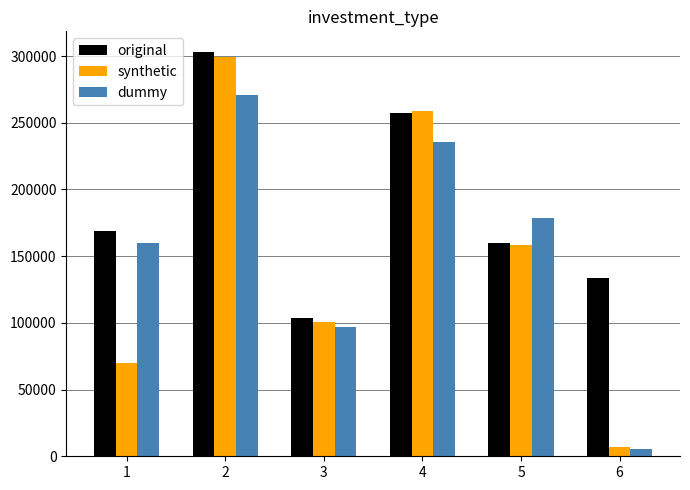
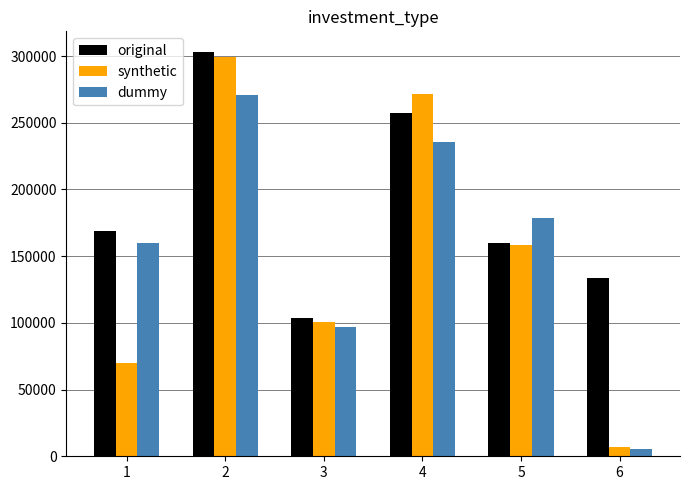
synthetic, 4: 259000 -> 271000
